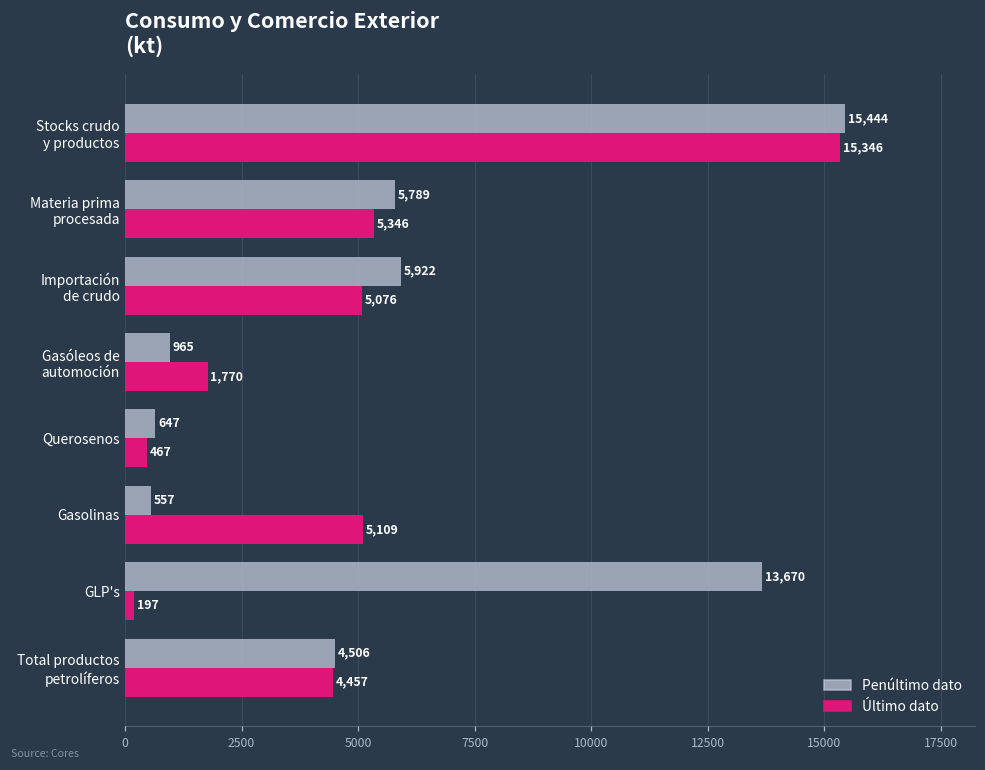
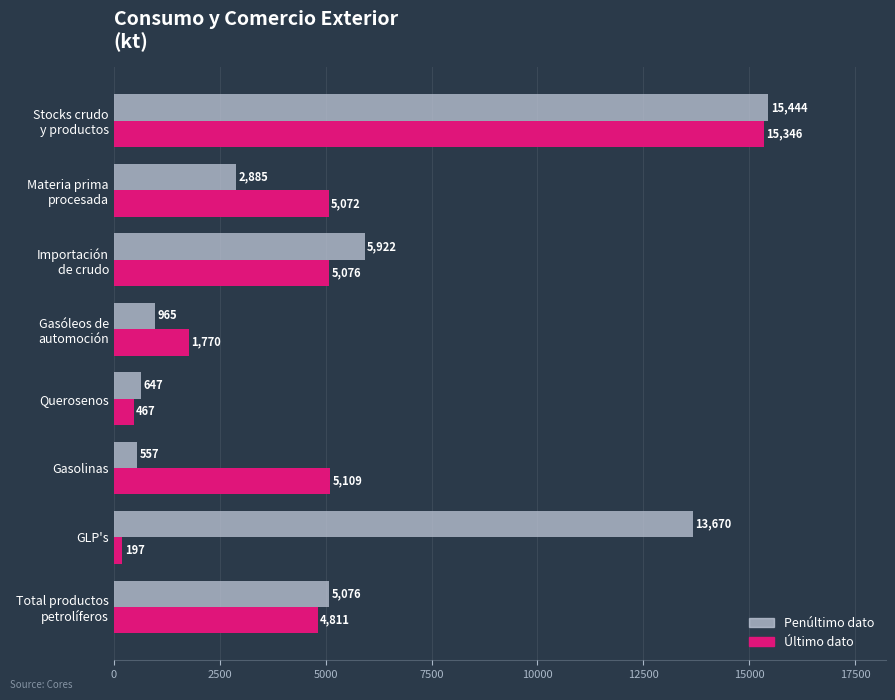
Penúltimo dato, Materia prima procesada: 5,789 -> 2,885
Último dato, Materia prima procesada: 5,346 -> 5,072
Penúltimo dato, Total productos petrolíferos: 4,506 -> 5,076
Último dato, Total productos petrolíferos: 4,457 -> 4,811
